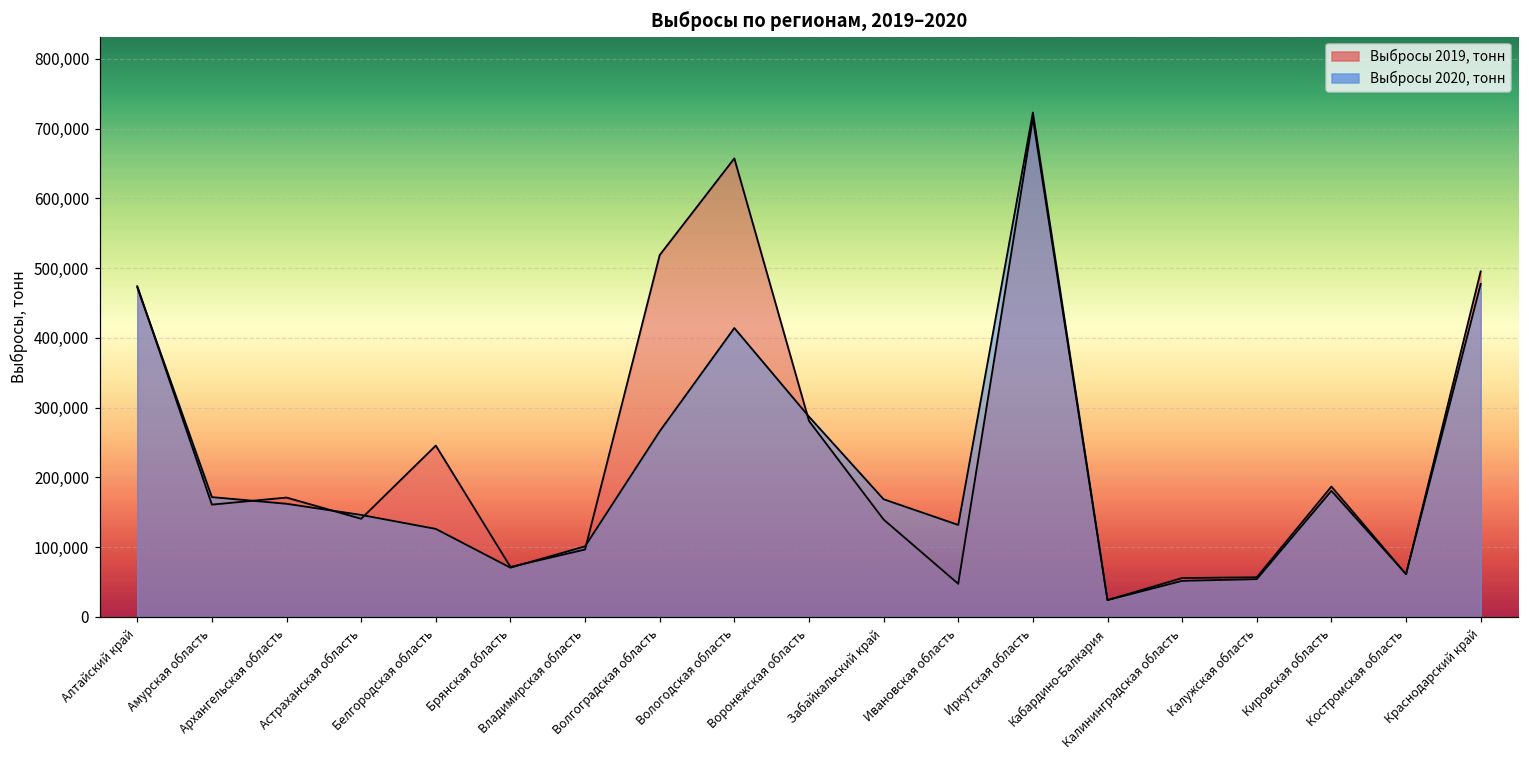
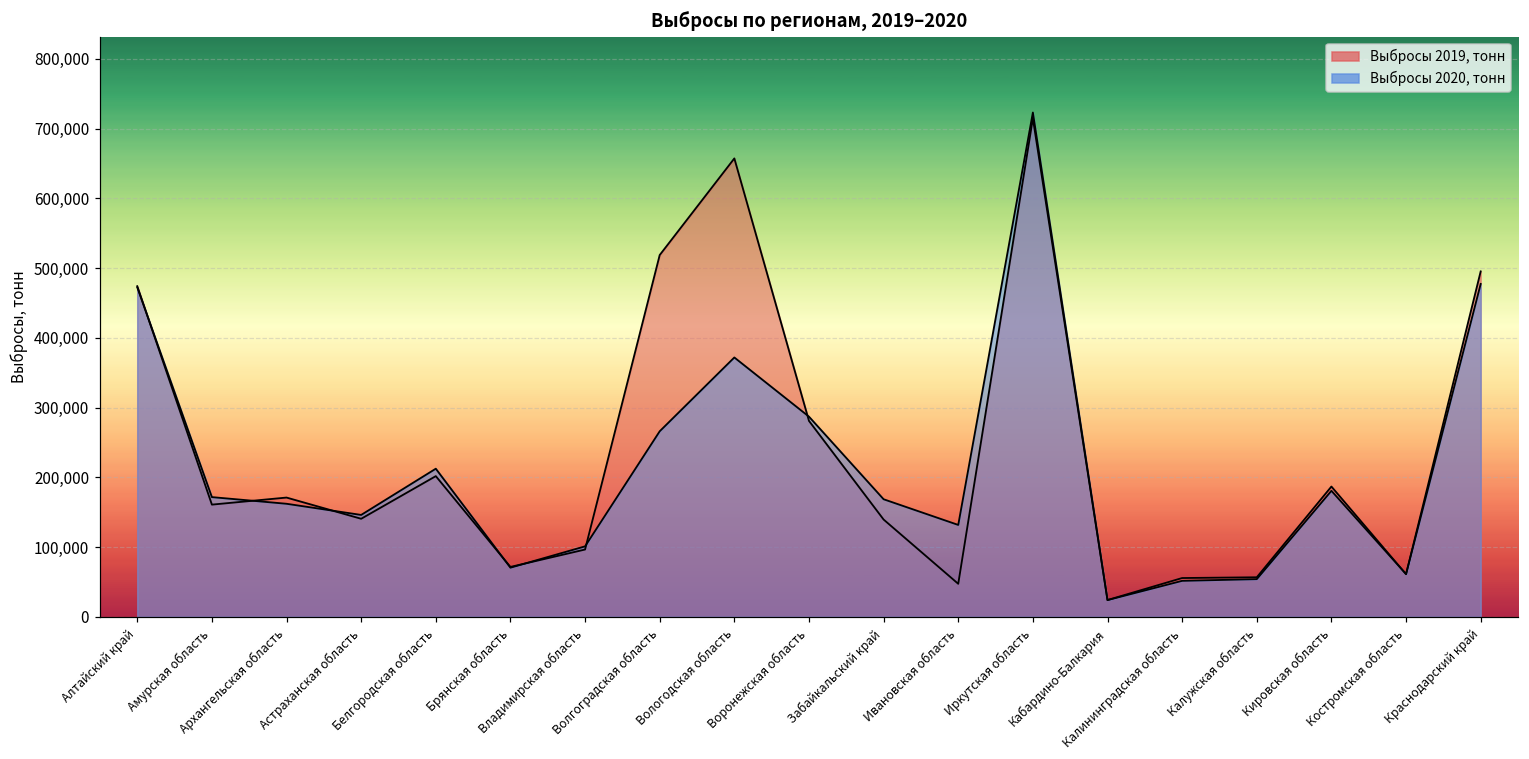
Выбросы 2019, тонн, Белгородская область: 250,000 -> 200,000
Выбросы 2020, тонн, Белгородская область: 130,000 -> 210,000
Выбросы 2020, тонн, Вологодская область: 410,000 -> 370,000
